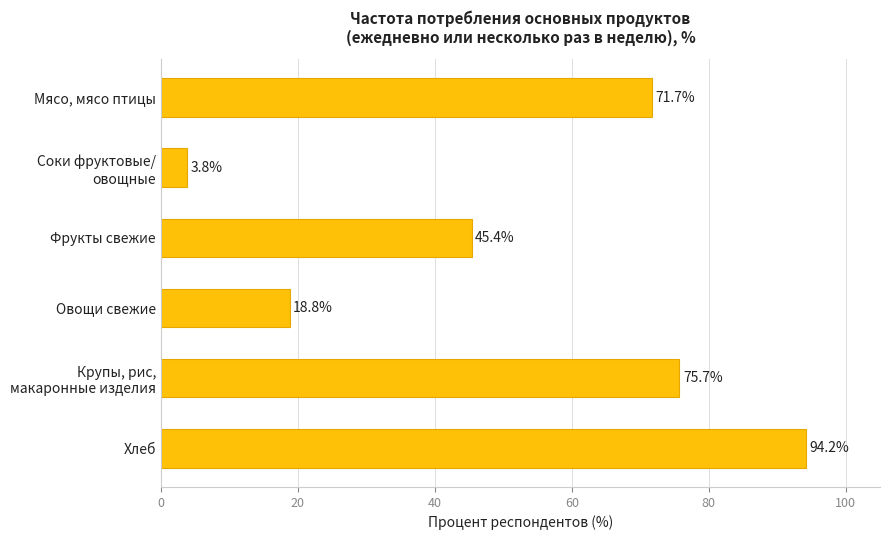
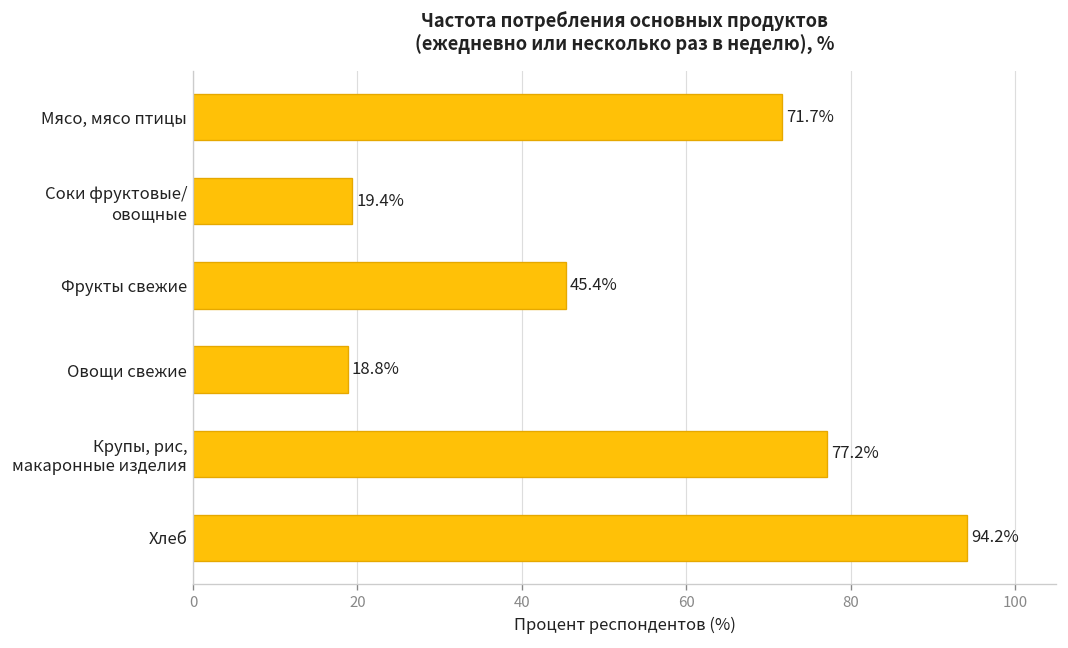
Соки фруктовые/ овощные: 3.8% -> 19.4%
Крупы, рис, макаронные изделия: 75.7% -> 77.2%
